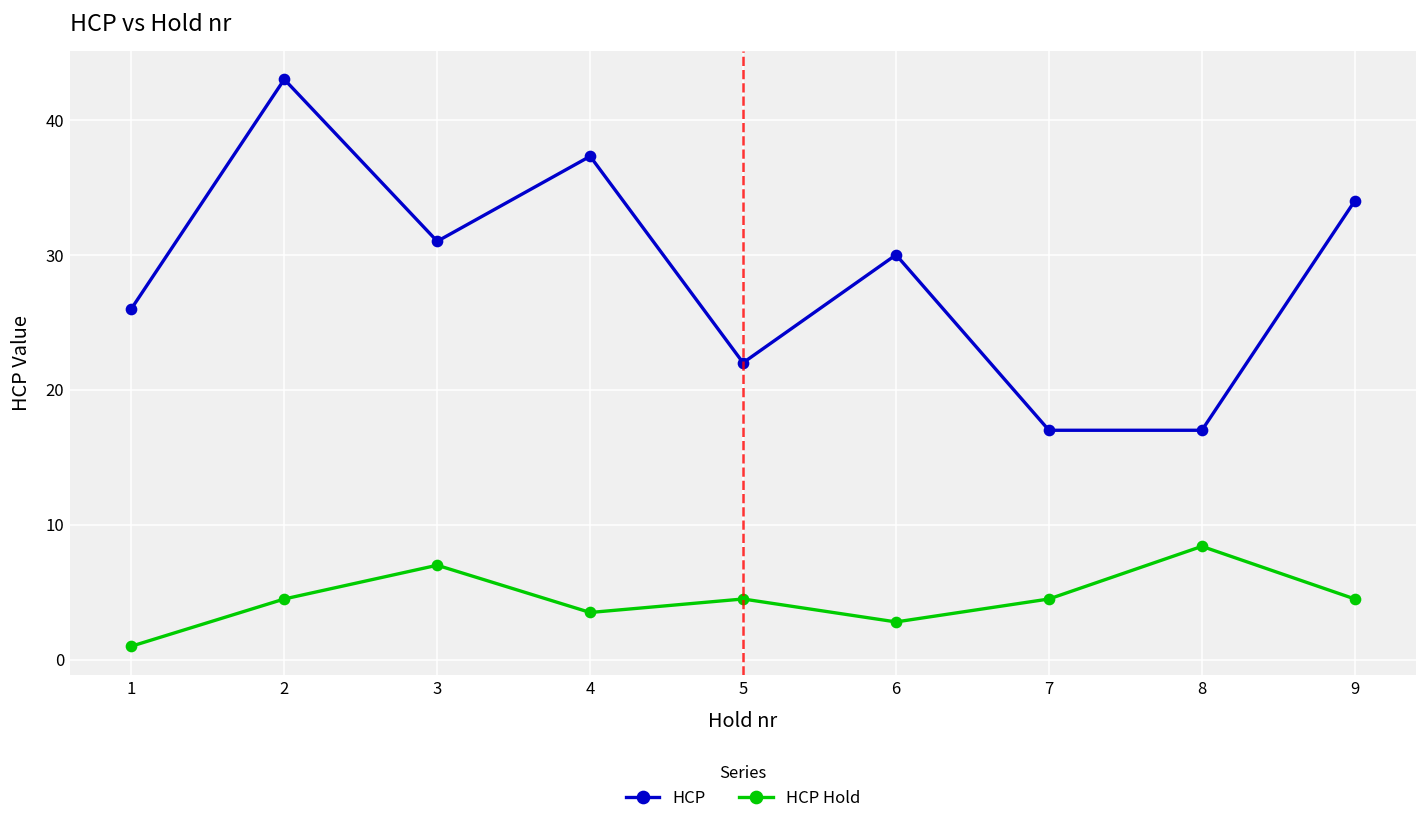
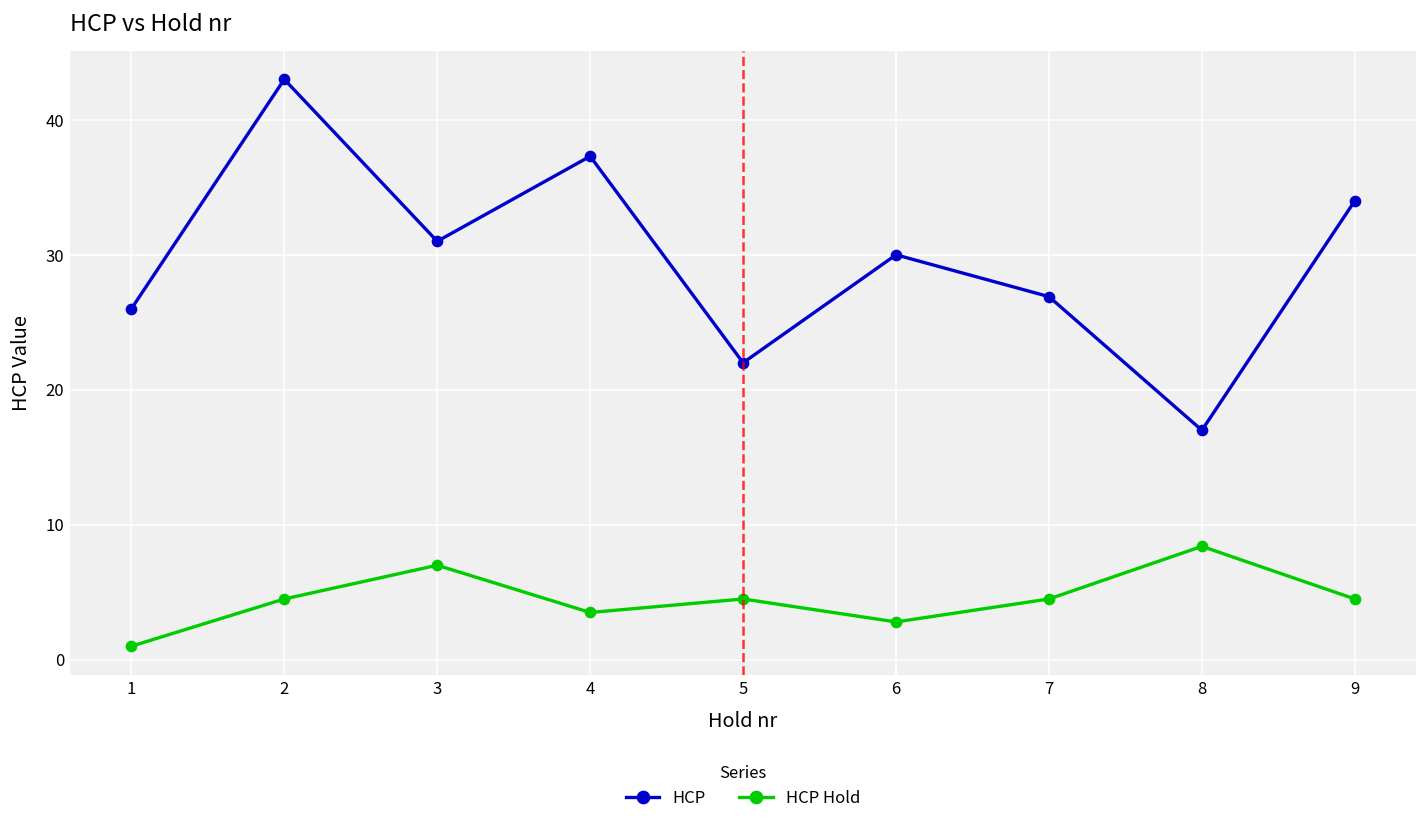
HCP, 7: 17.0 -> 26.9
